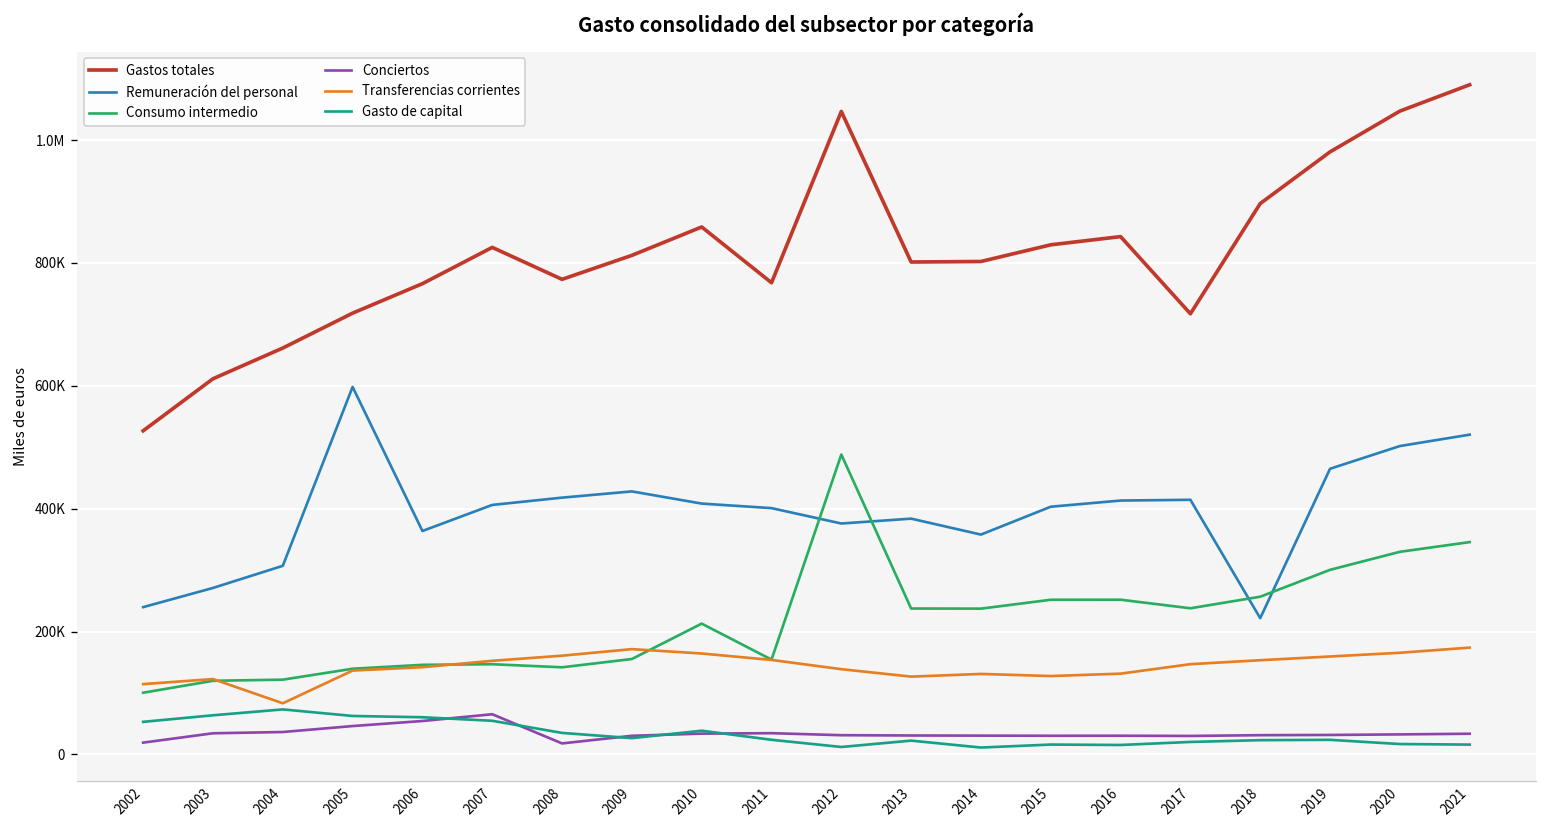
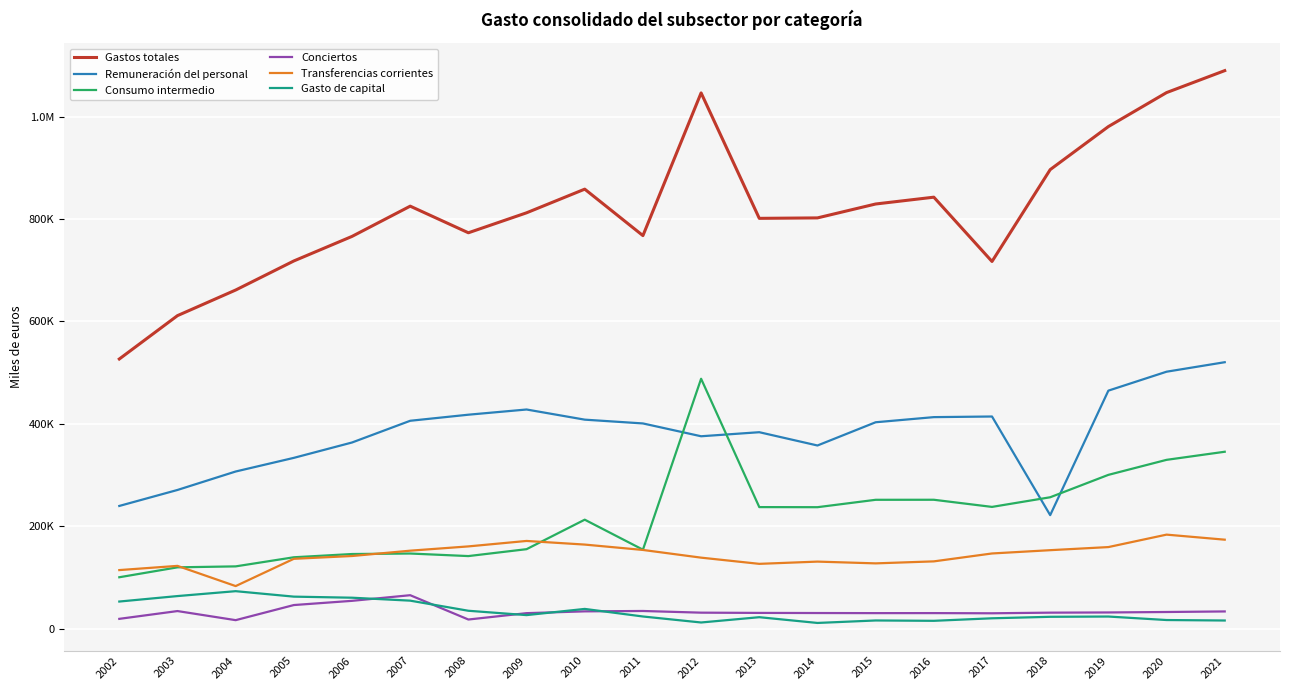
Conciertos, 2004: 40000 -> 20000
Remuneración del personal, 2005: 600000 -> 330000
Transferencias corrientes, 2020: 170000 -> 180000
